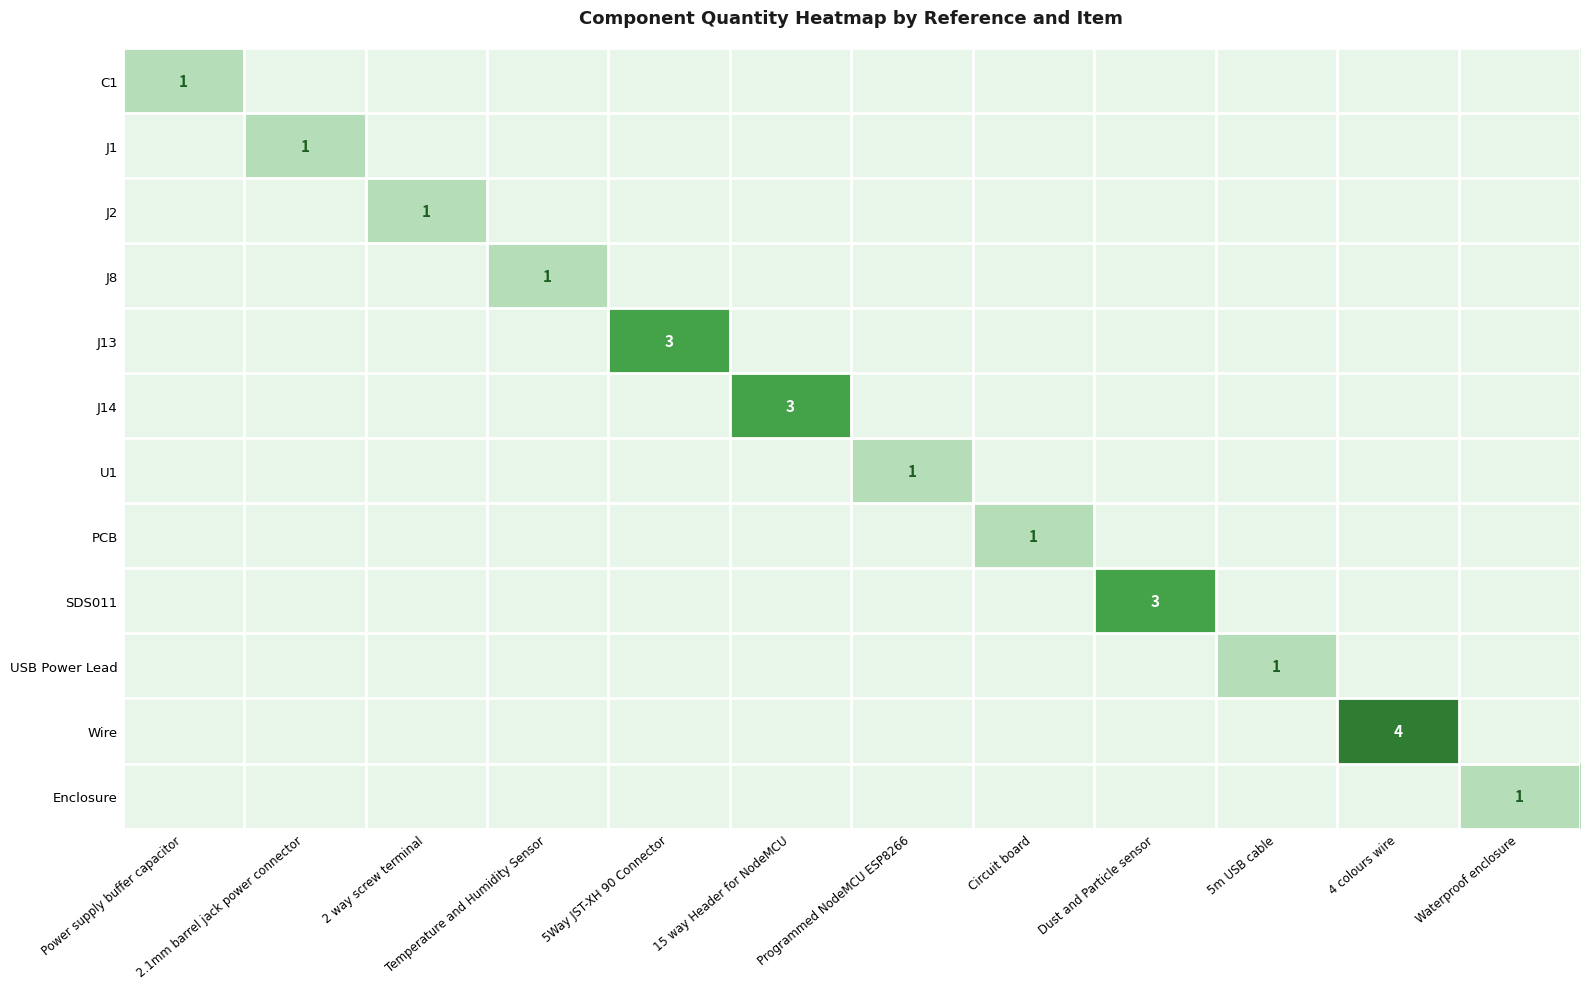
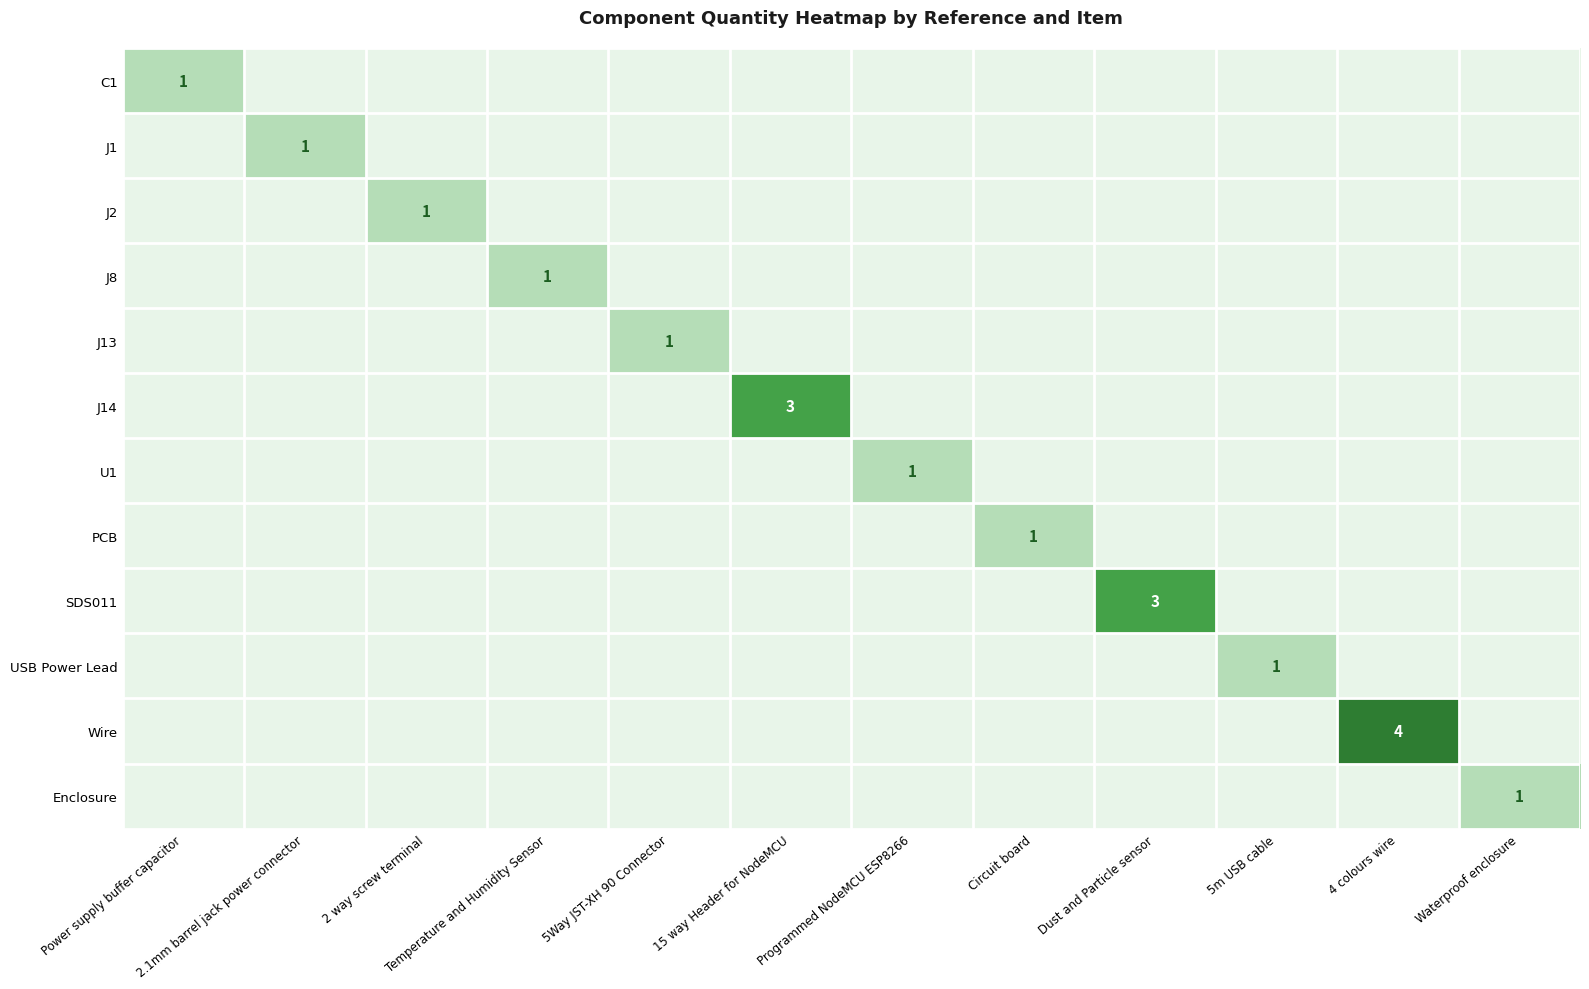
J13, 5Way JST-XH 90 Connector: 3 -> 1
